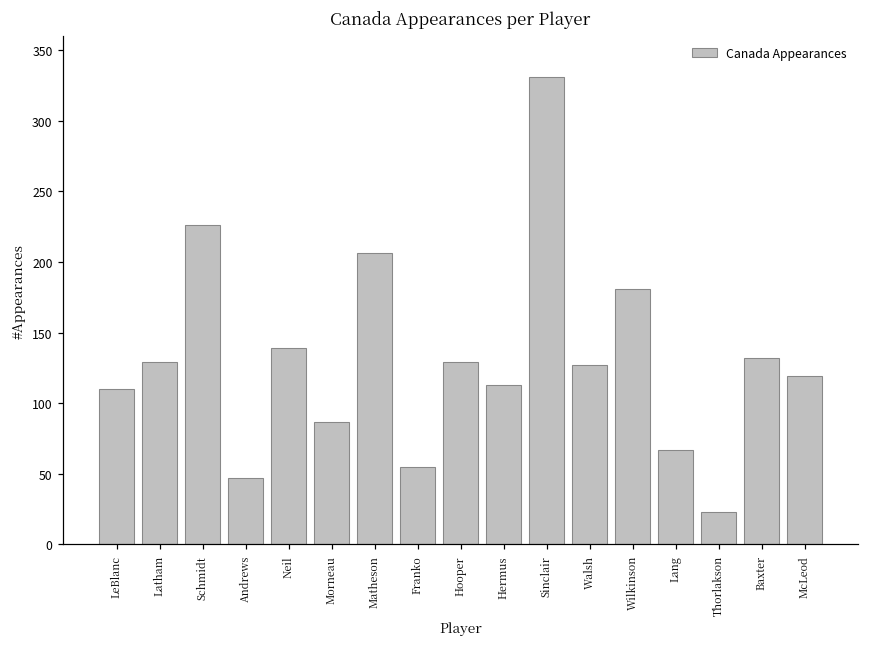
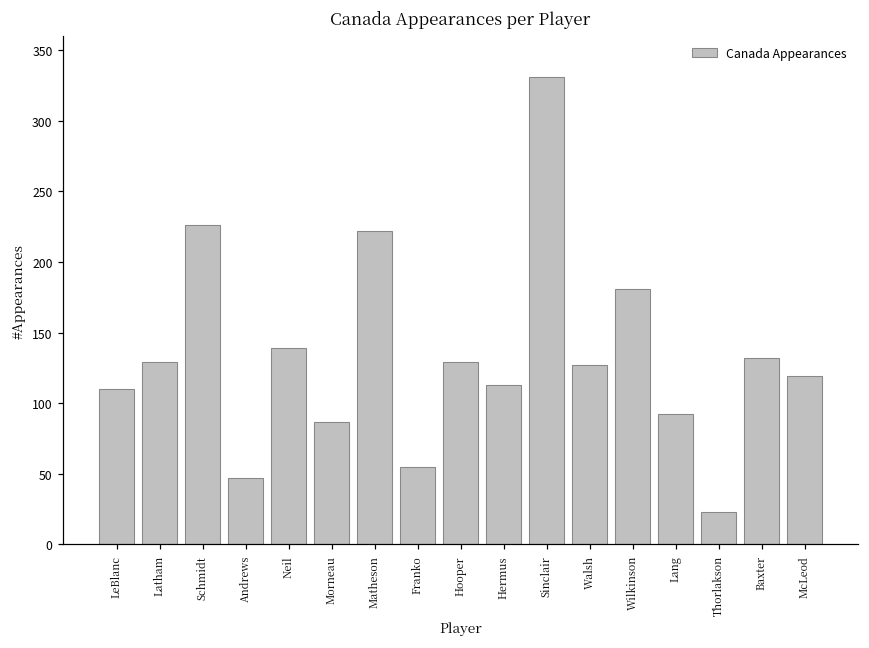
Matheson: 206 -> 222
Lang: 67 -> 92
